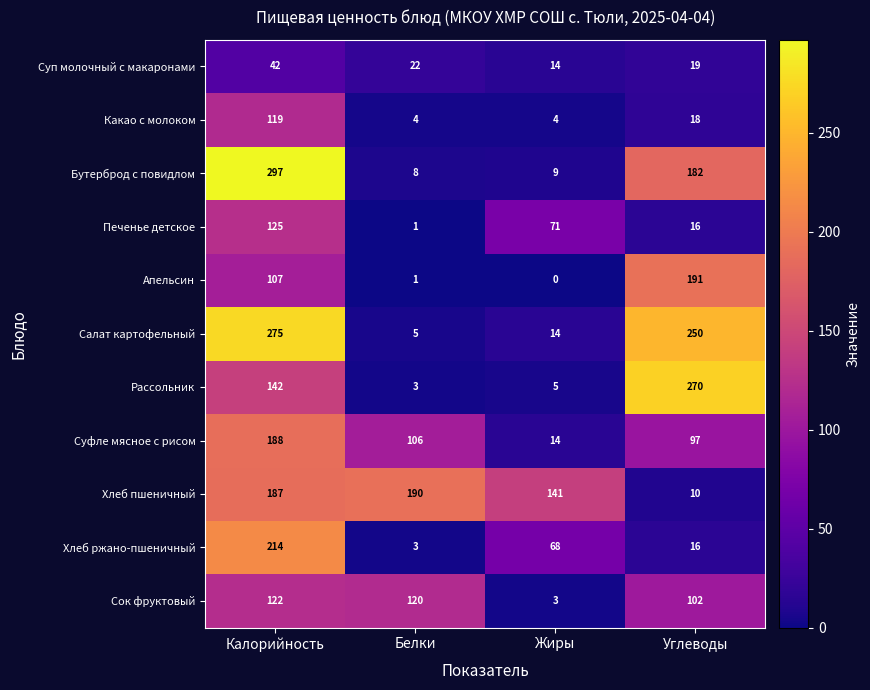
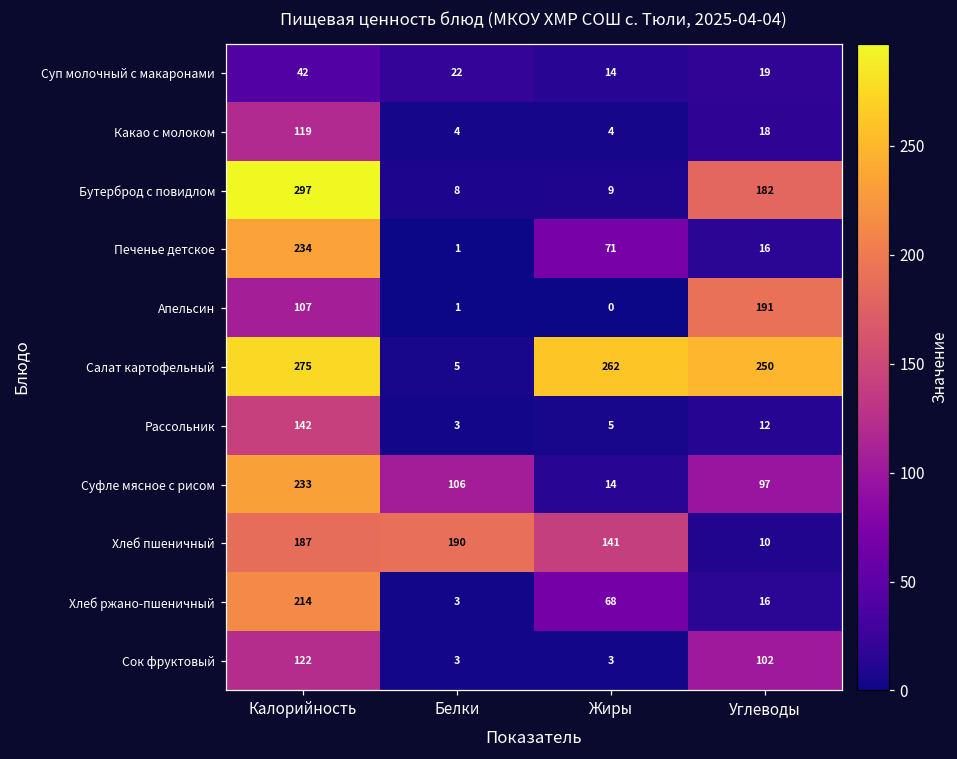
Печенье детское, Калорийность: 125 -> 234
Салат картофельный, Жиры: 14 -> 262
Рассольник, Углеводы: 270 -> 12
Суфле мясное с рисом, Калорийность: 188 -> 233
Сок фруктовый, Белки: 120 -> 3
